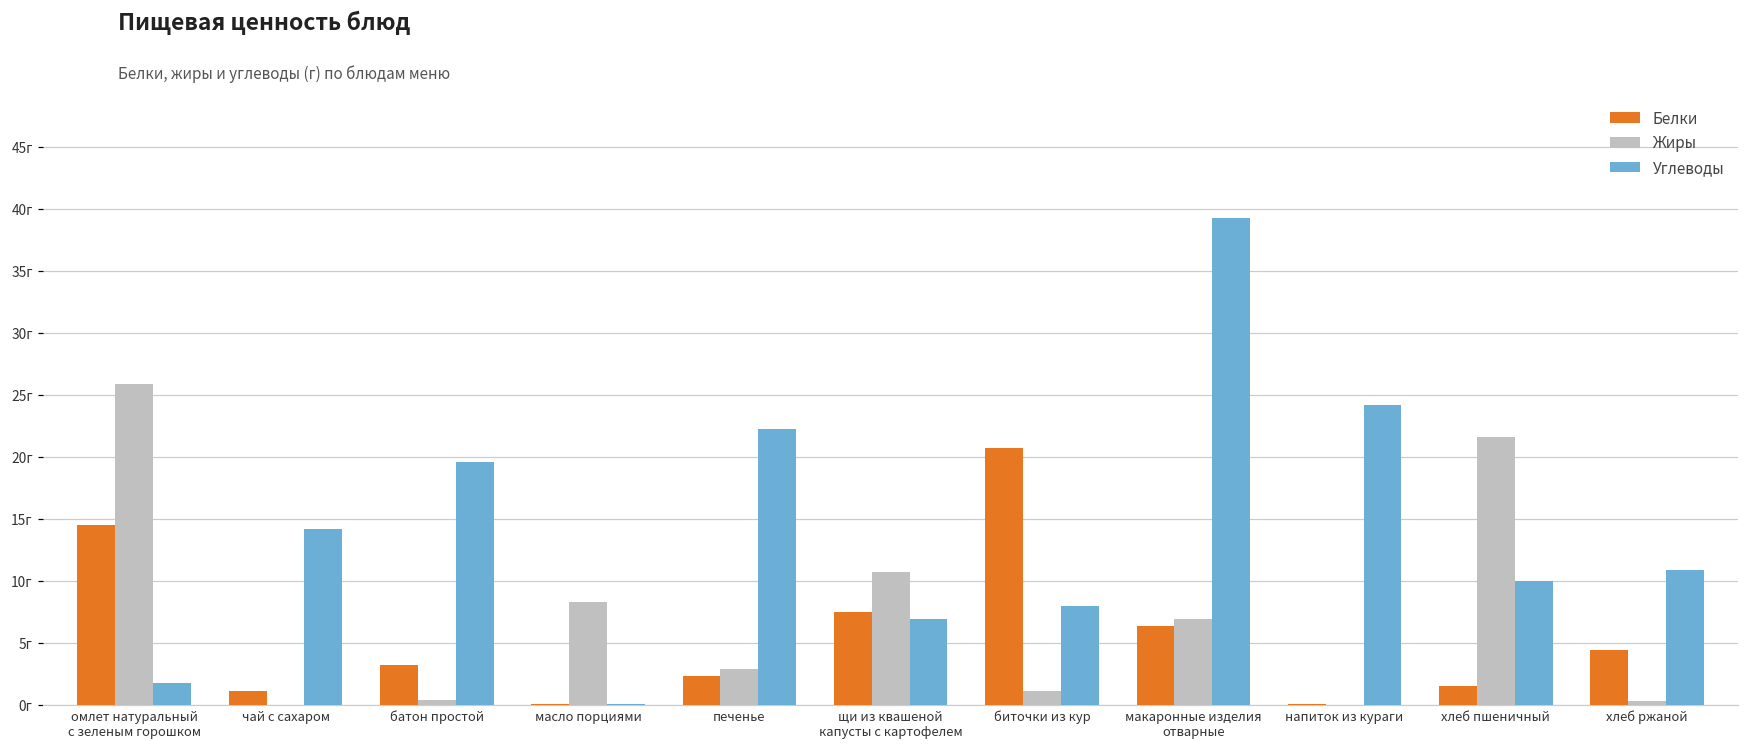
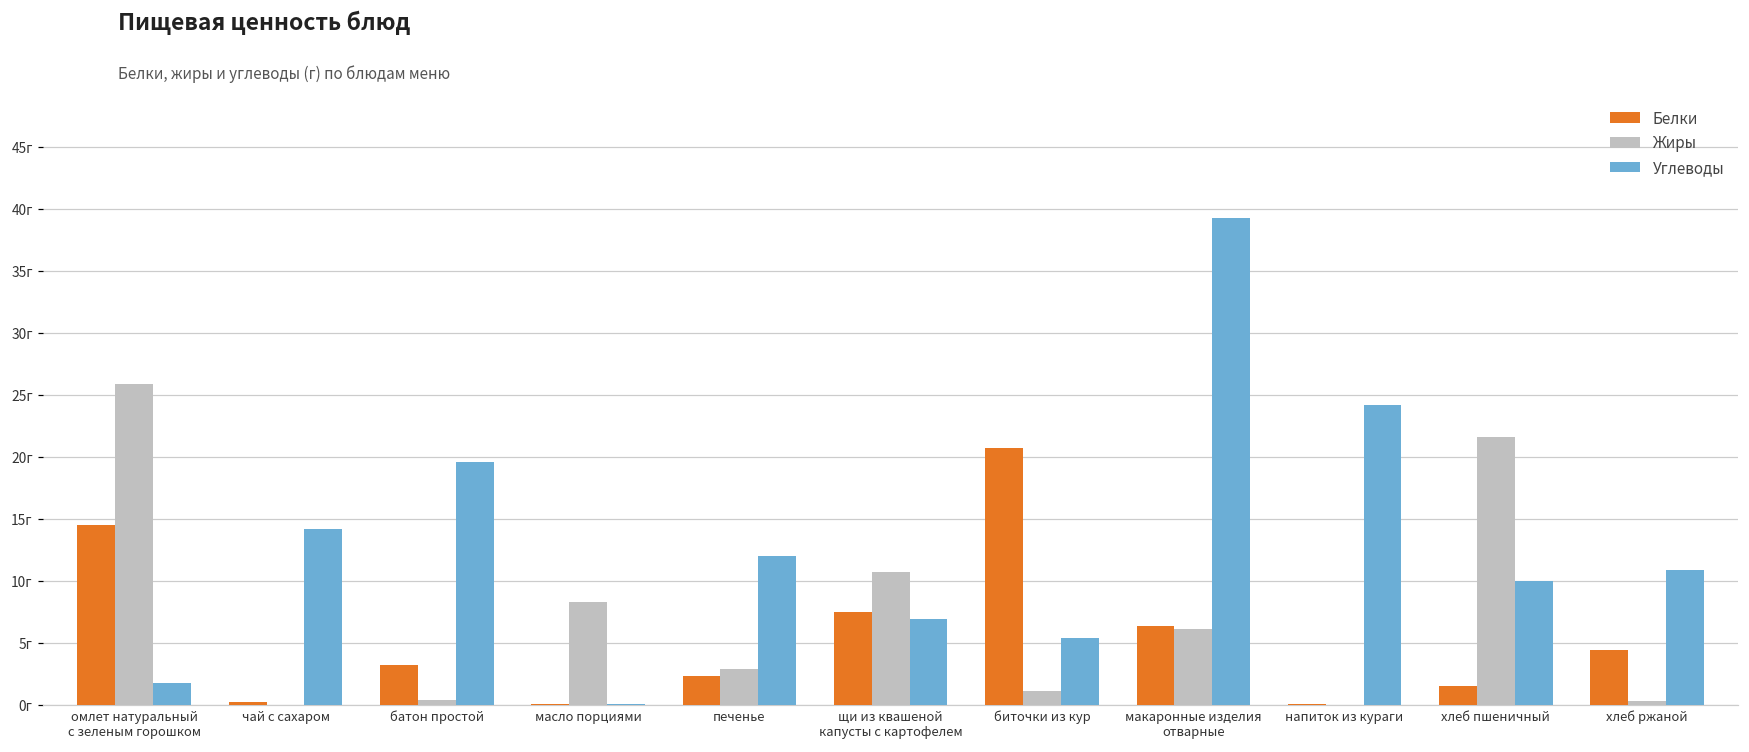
Белки, чай с сахаром: 1.1г -> 0.2г
Углеводы, печенье: 22.3г -> 12.0г
Углеводы, биточки из кур: 8.0г -> 5.4г
Жиры, макаронные изделия отварные: 6.9г -> 6.1г
